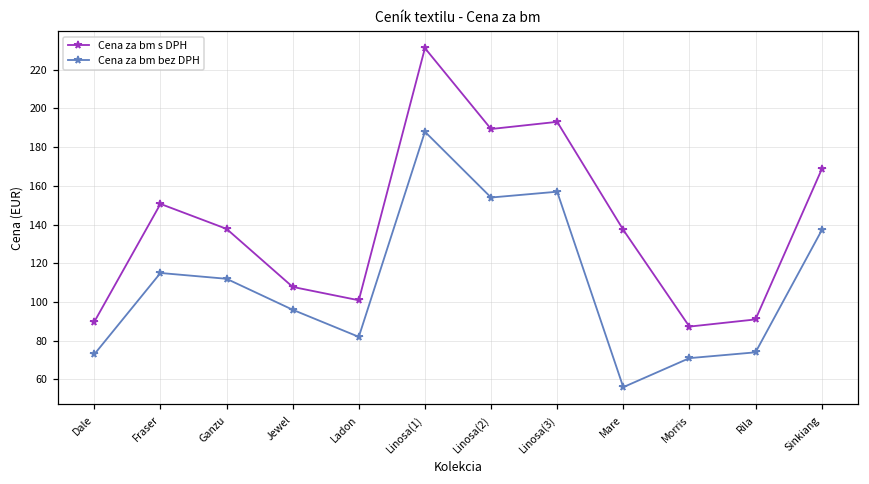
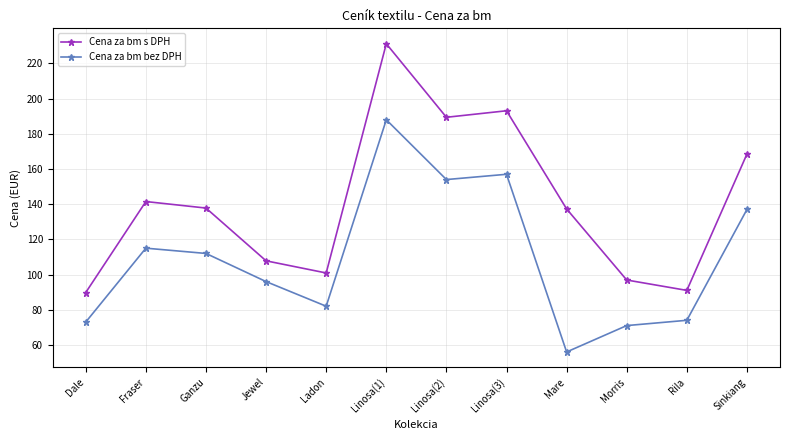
Cena za bm s DPH, Fraser: 151 -> 142
Cena za bm s DPH, Morris: 87 -> 97
